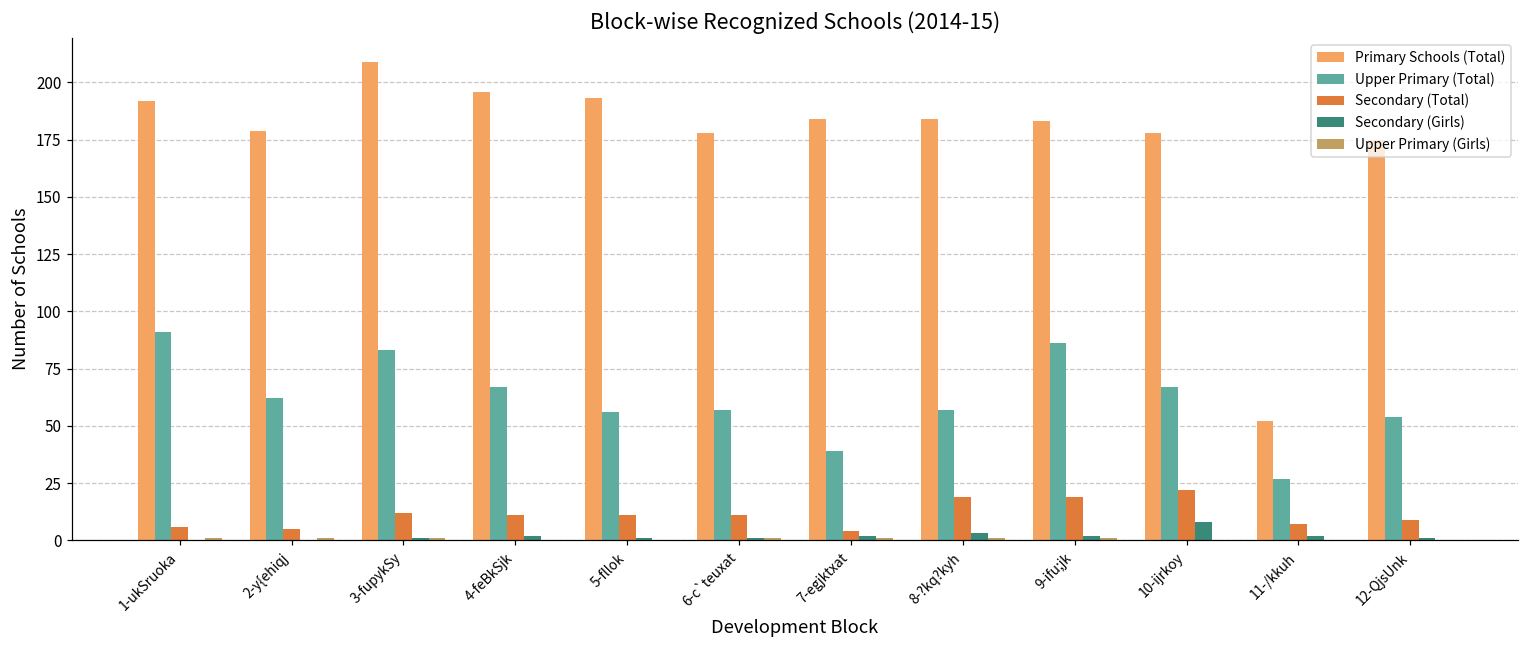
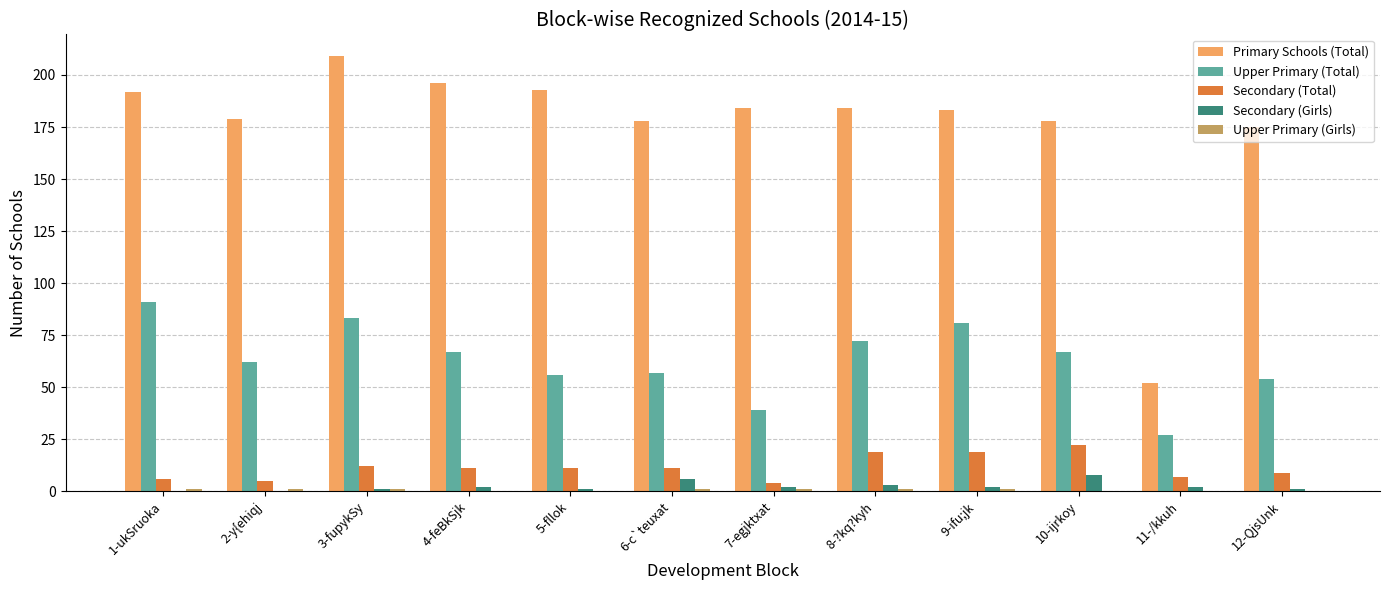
Secondary (Girls), 6-c`teuxat: 1 -> 6
Upper Primary (Total), 8-?kq?kyh: 57 -> 72
Upper Primary (Total), 9-ifu;jk: 86 -> 81
